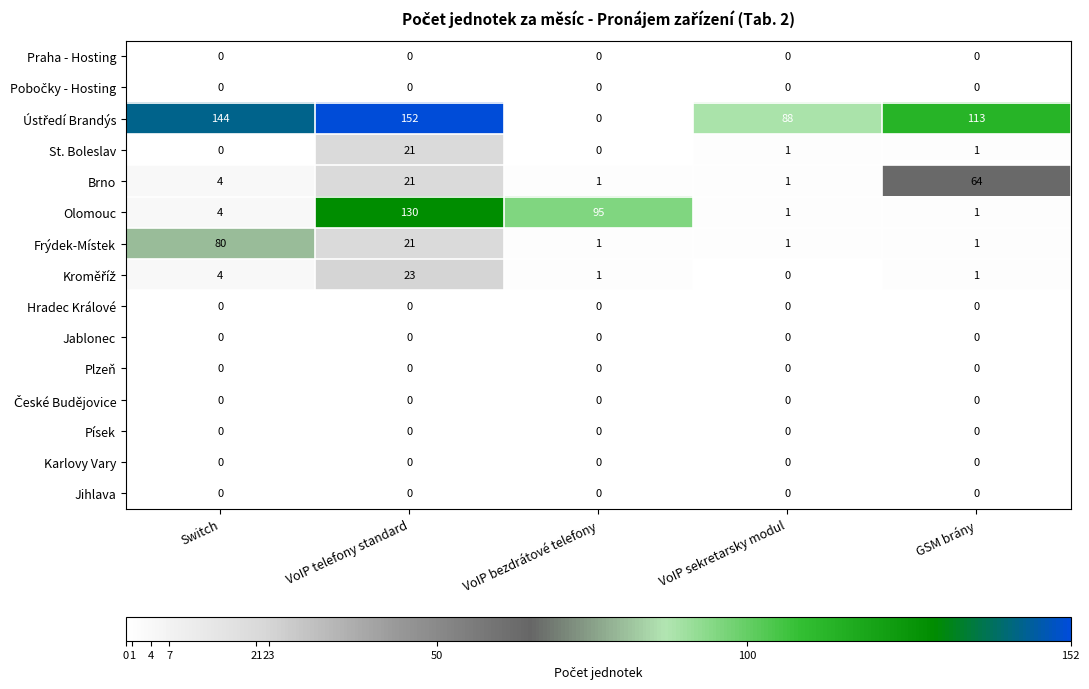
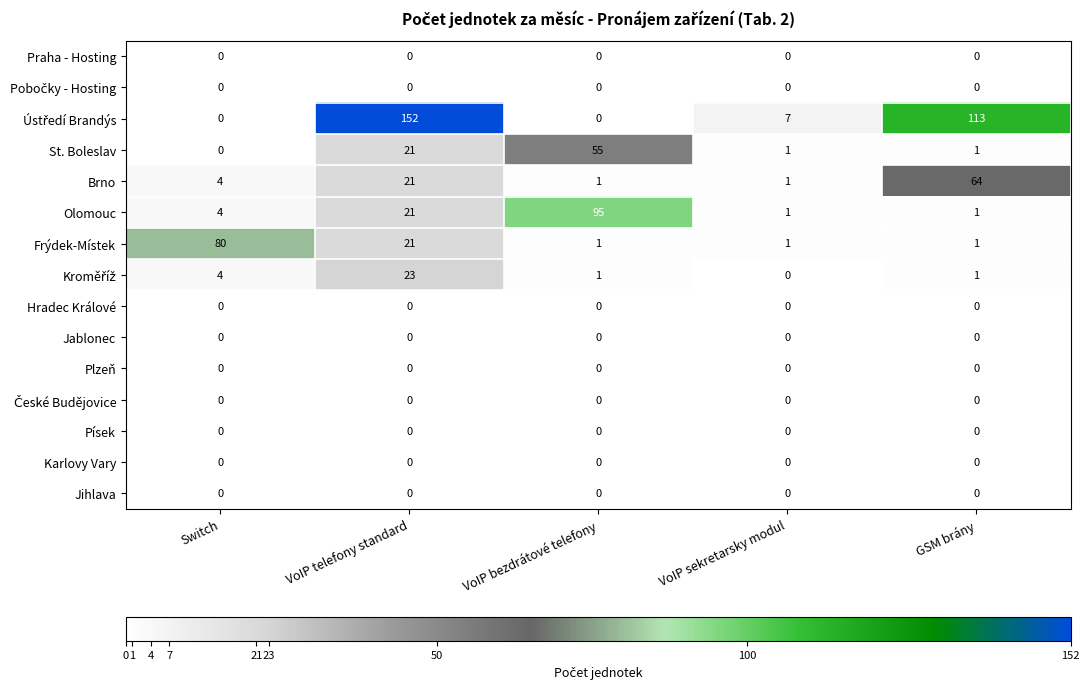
Ústředí Brandýs, Switch: 144 -> 0
Ústředí Brandýs, VoIP sekretarsky modul: 88 -> 7
St. Boleslav, VoIP bezdrátové telefony: 0 -> 55
Olomouc, VoIP telefony standard: 130 -> 21
